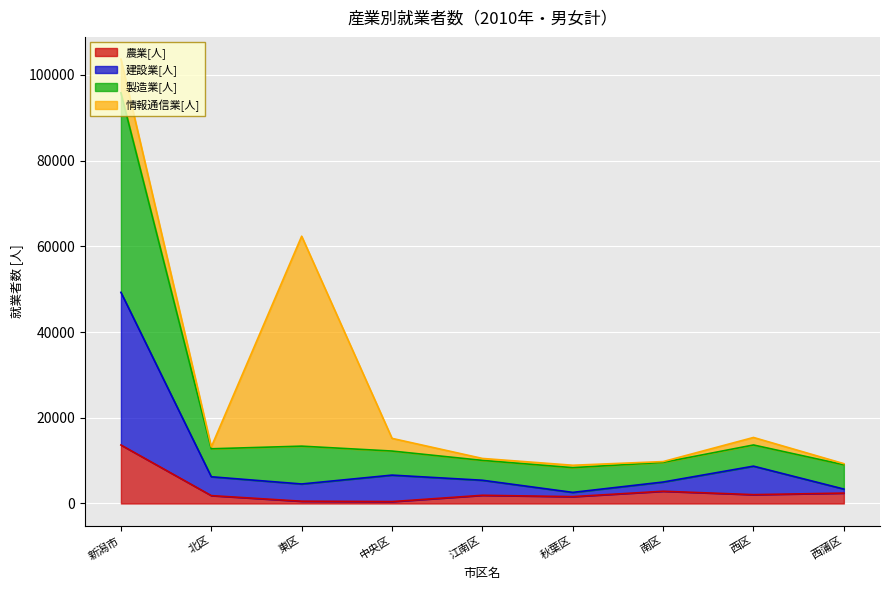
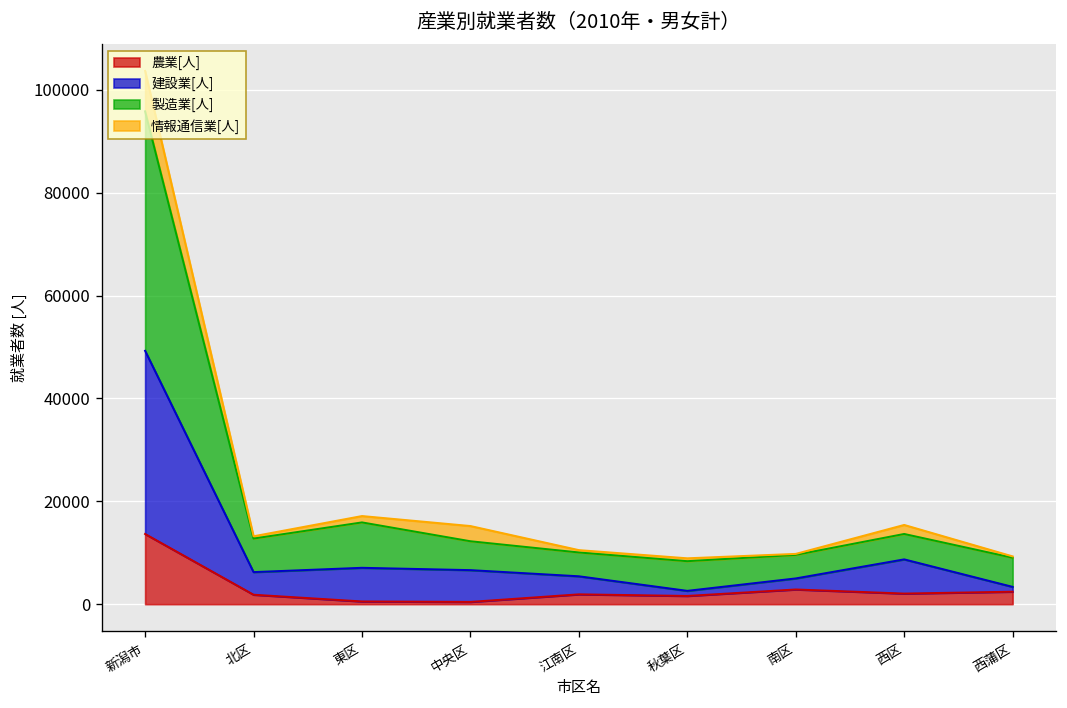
建設業[人], 東区: 4000 -> 7000
情報通信業[人], 東区: 49000 -> 1000
